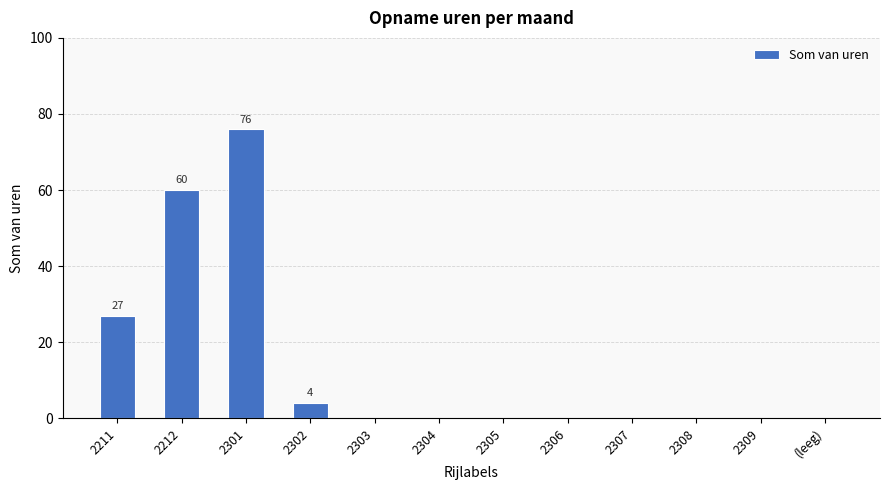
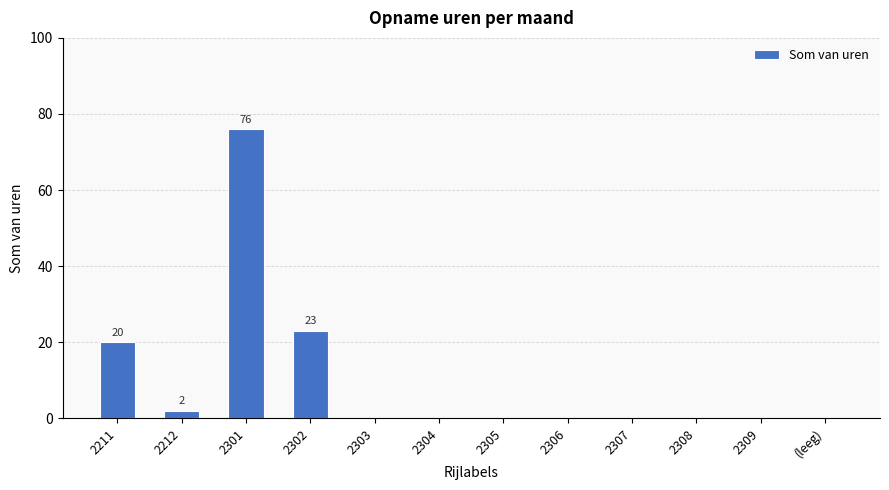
2211: 27 -> 20
2212: 60 -> 2
2302: 4 -> 23
